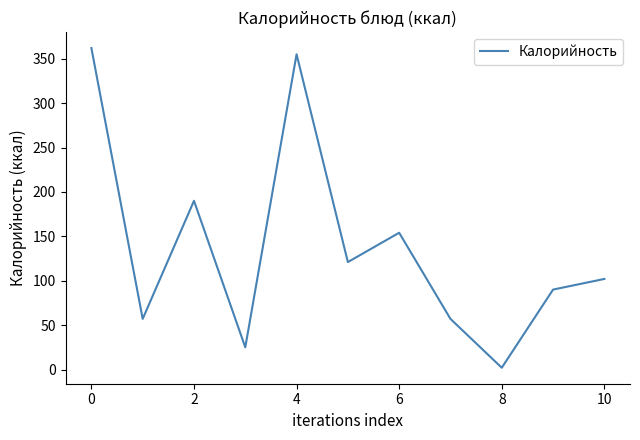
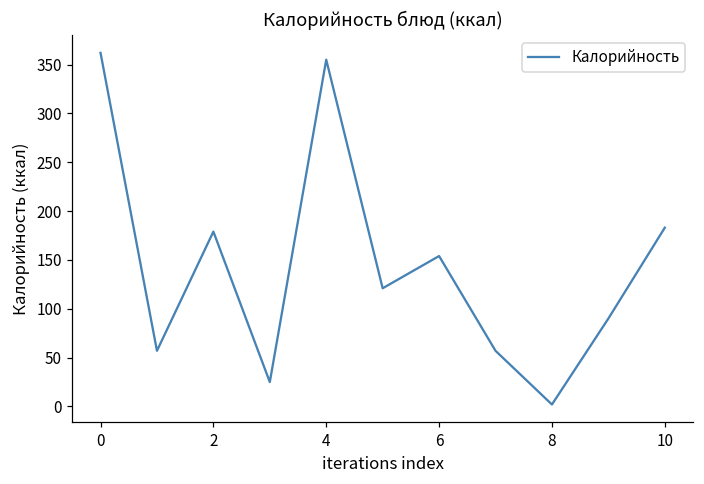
2: 190 -> 180
10: 100 -> 180
